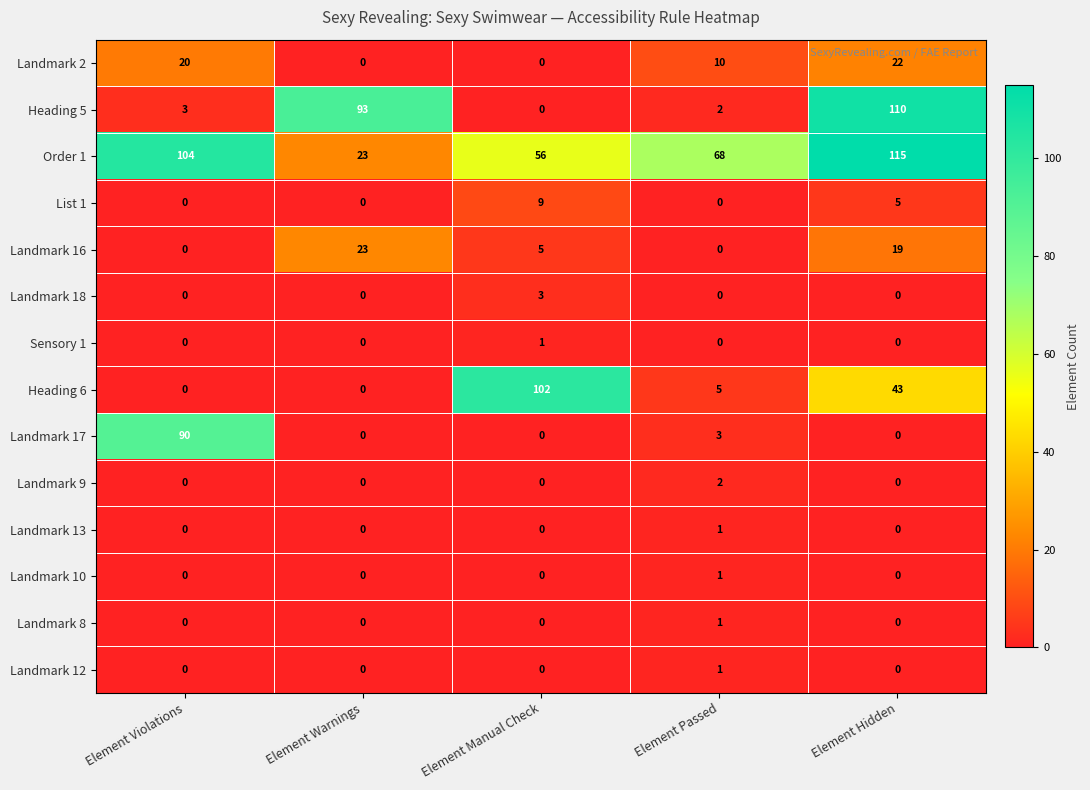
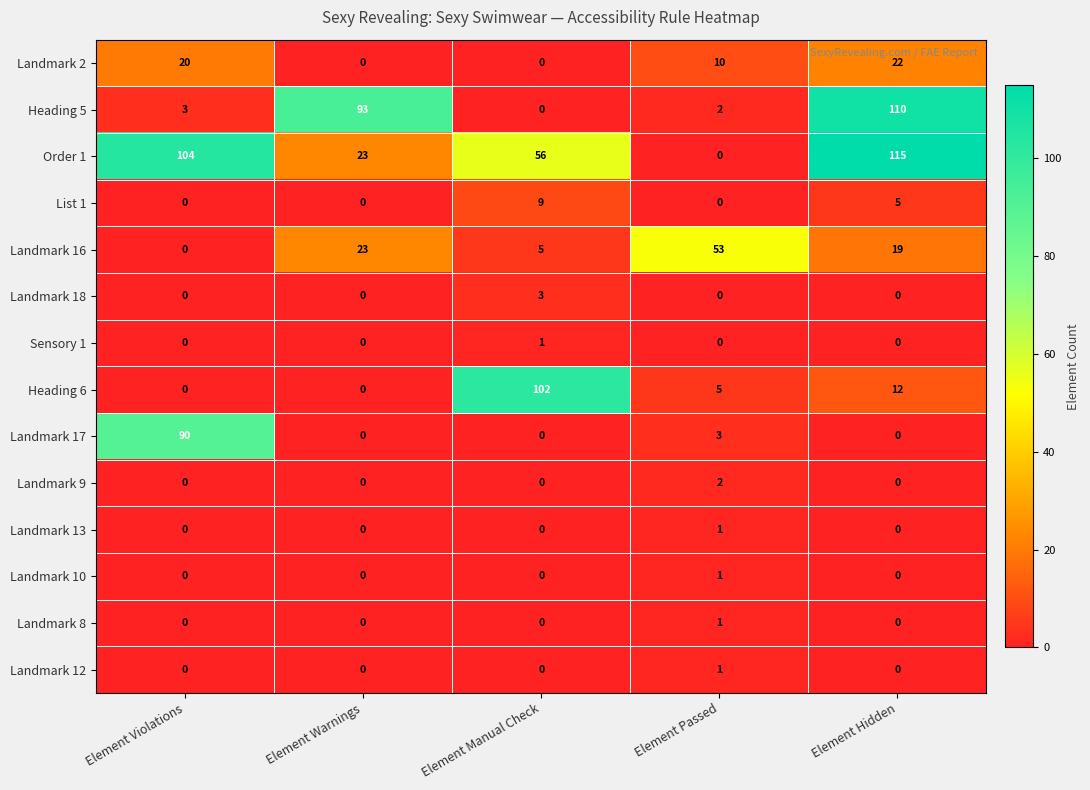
Order 1, Element Passed: 68 -> 0
Landmark 16, Element Passed: 0 -> 53
Heading 6, Element Hidden: 43 -> 12
